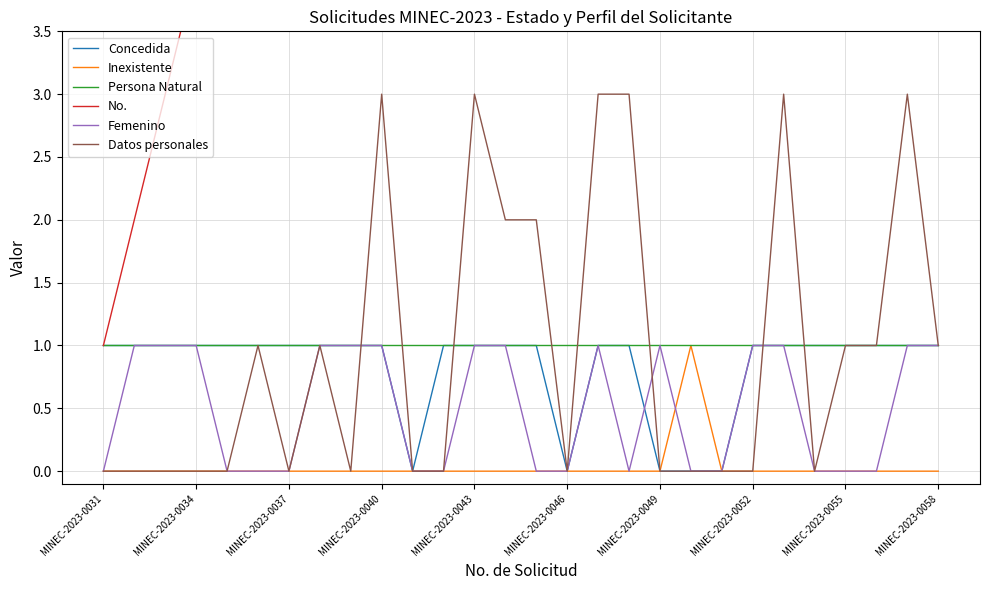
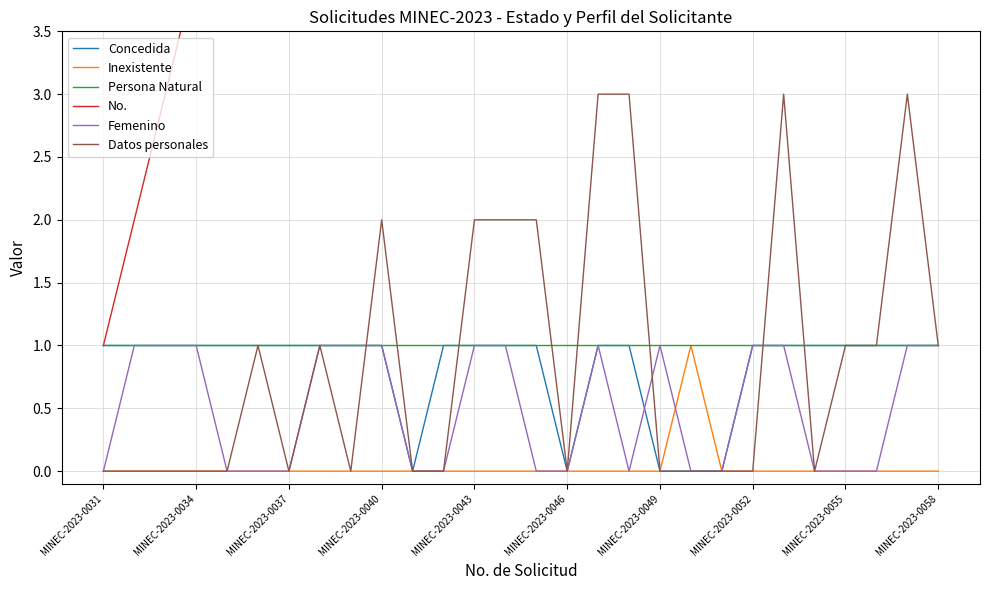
Datos personales, MINEC-2023-0040: 3 -> 2
Datos personales, MINEC-2023-0043: 3 -> 2
